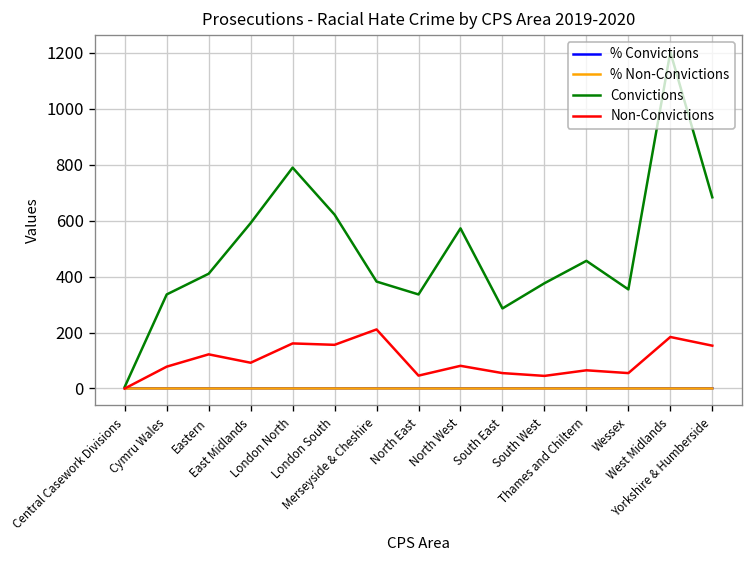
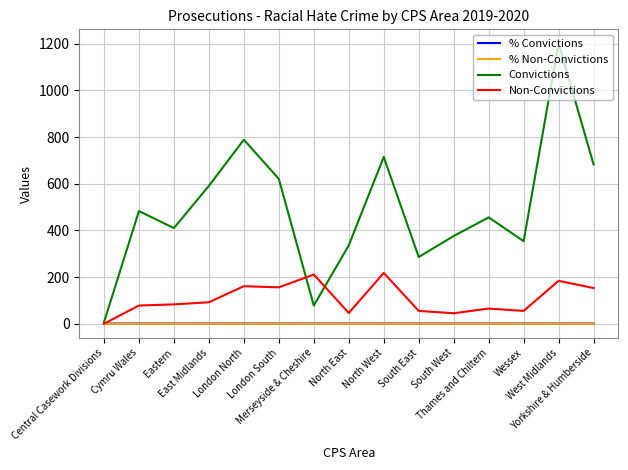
Convictions, Cymru Wales: 340 -> 480
Non-Convictions, Eastern: 120 -> 80
Convictions, Merseyside & Cheshire: 380 -> 80
Convictions, North West: 570 -> 720
Non-Convictions, North West: 80 -> 220
